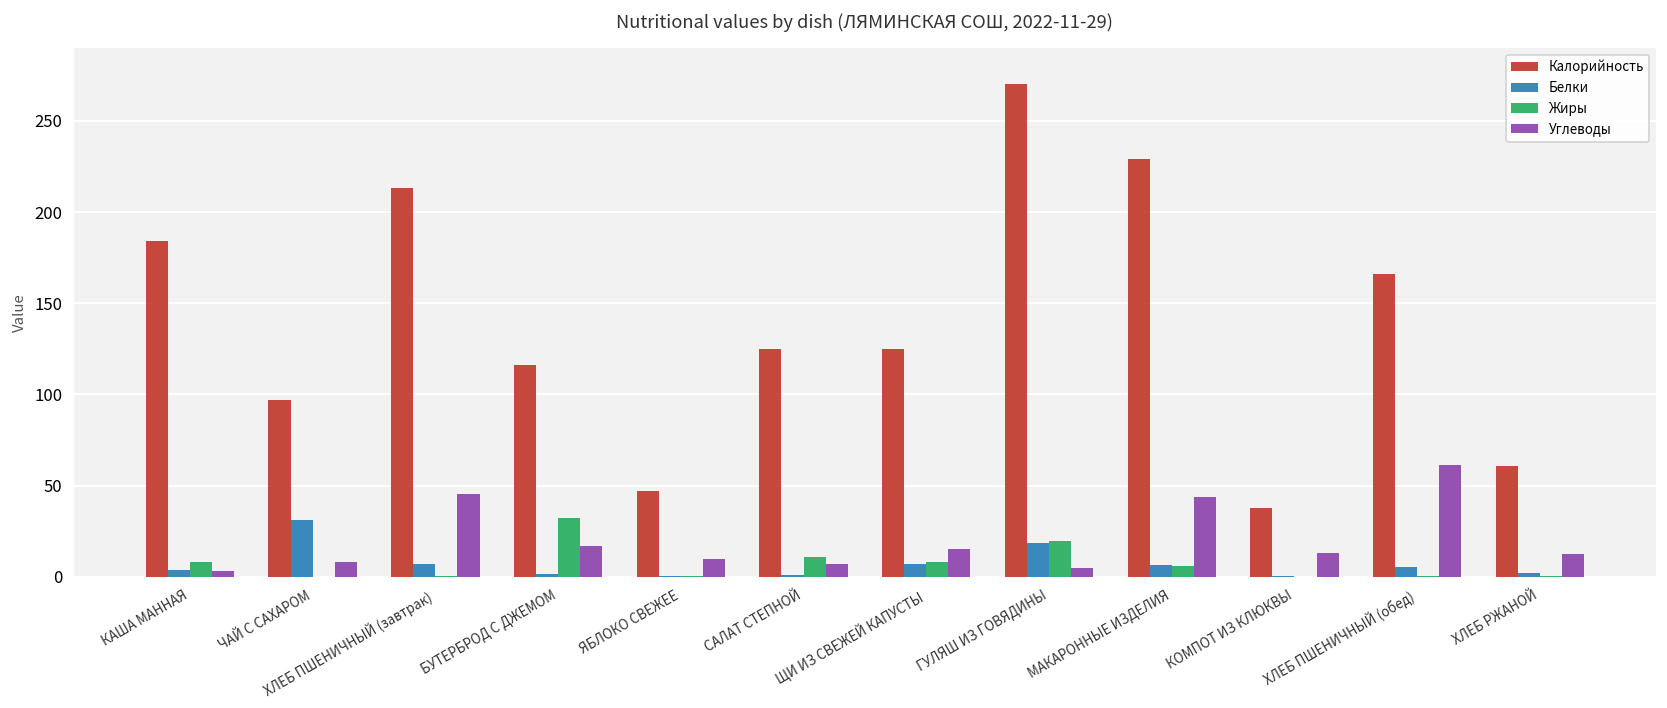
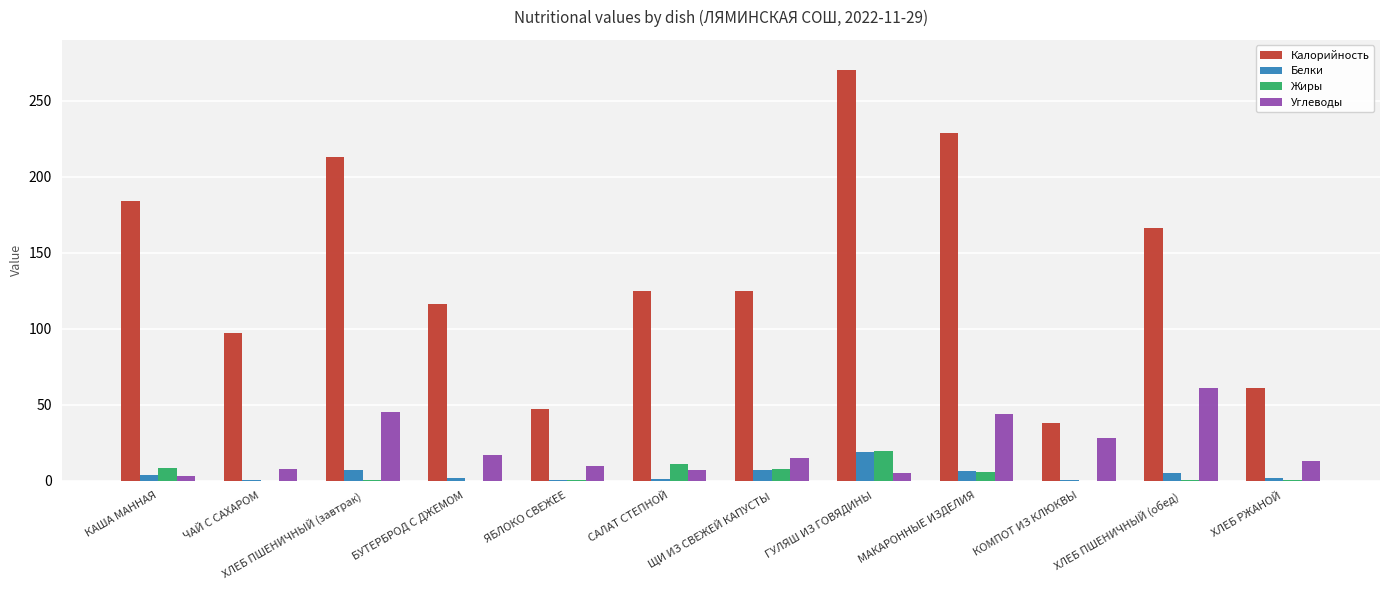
Белки, ЧАЙ С САХАРОМ: 31 -> 0
Жиры, БУТЕРБРОД С ДЖЕМОМ: 32 -> 0
Углеводы, КОМПОТ ИЗ КЛЮКВЫ: 13 -> 28
